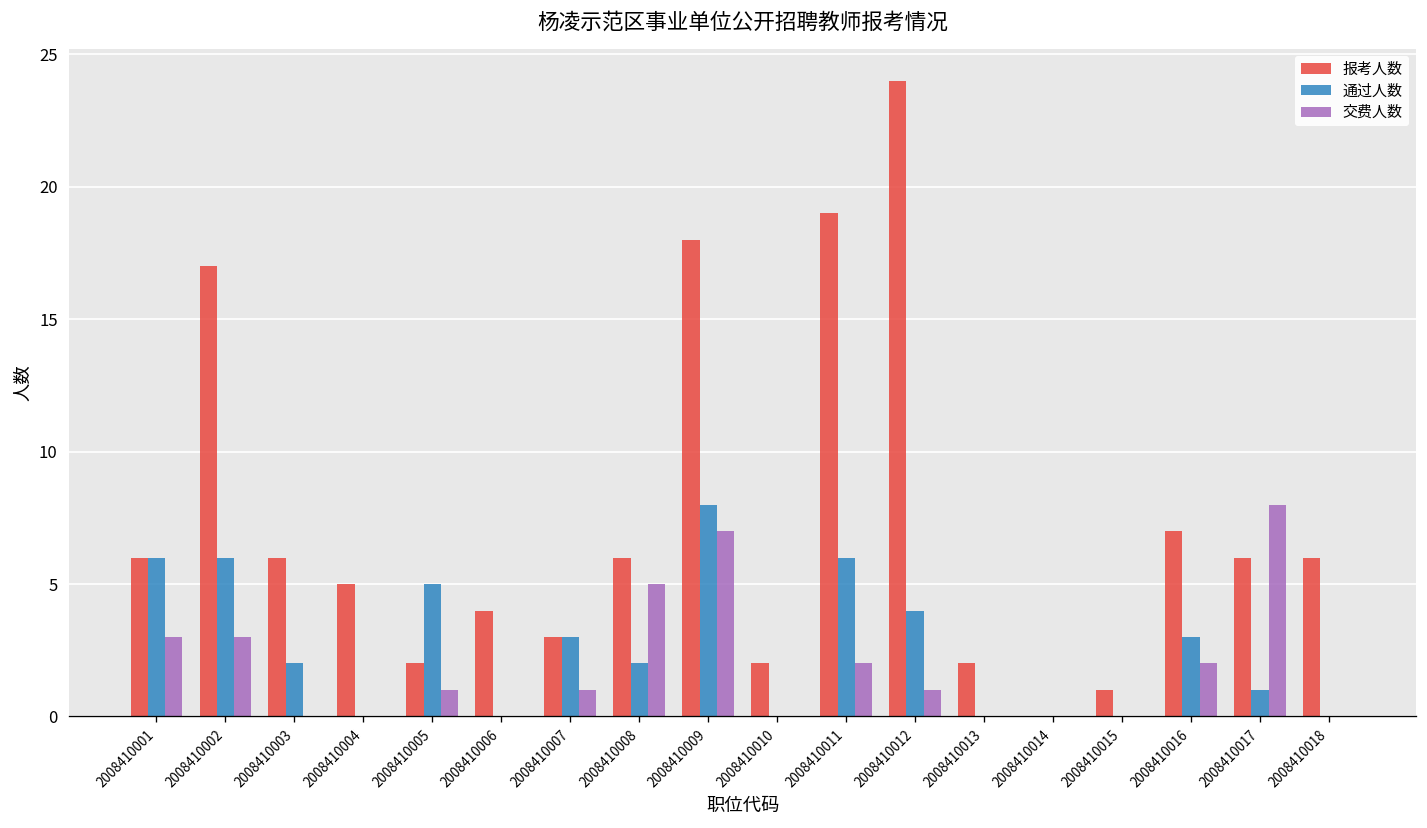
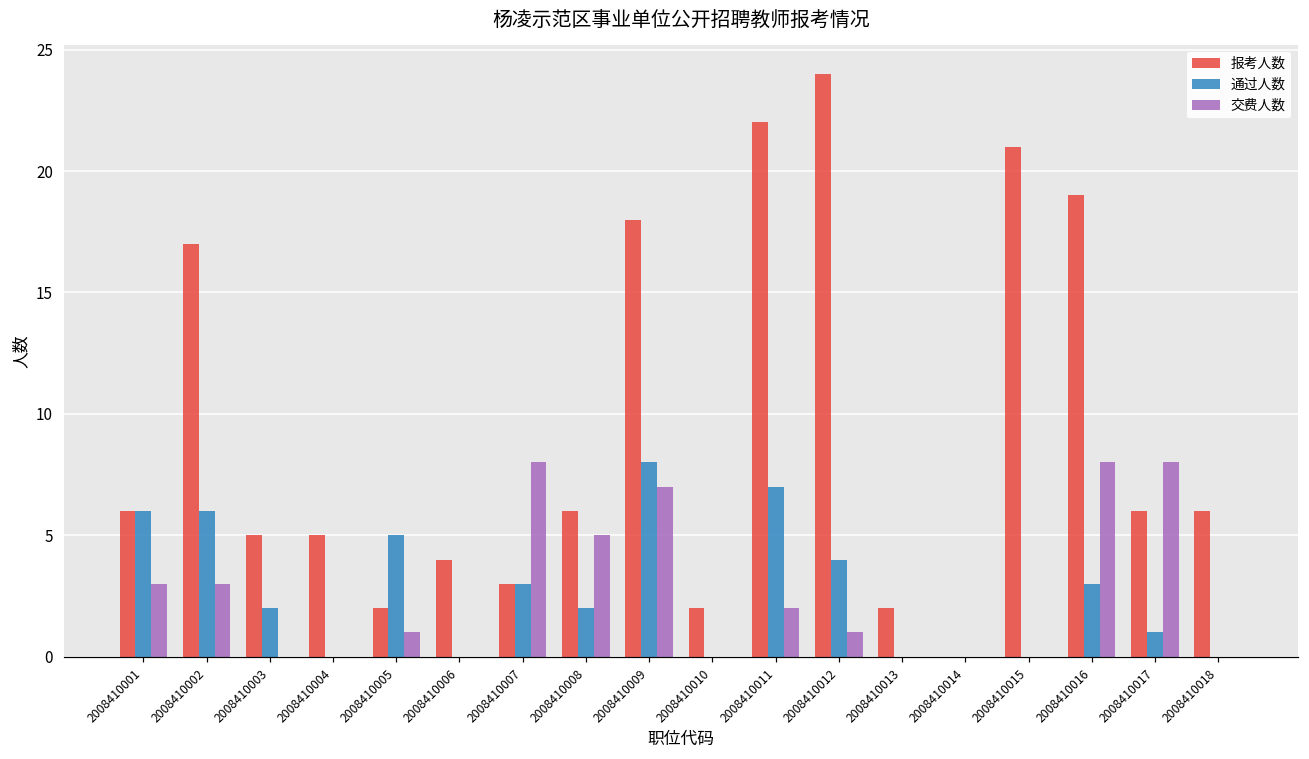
报考人数, 2008410003: 6 -> 5
交费人数, 2008410007: 1 -> 8
报考人数, 2008410011: 19 -> 22
通过人数, 2008410011: 6 -> 7
报考人数, 2008410015: 1 -> 21
报考人数, 2008410016: 7 -> 19
交费人数, 2008410016: 2 -> 8
